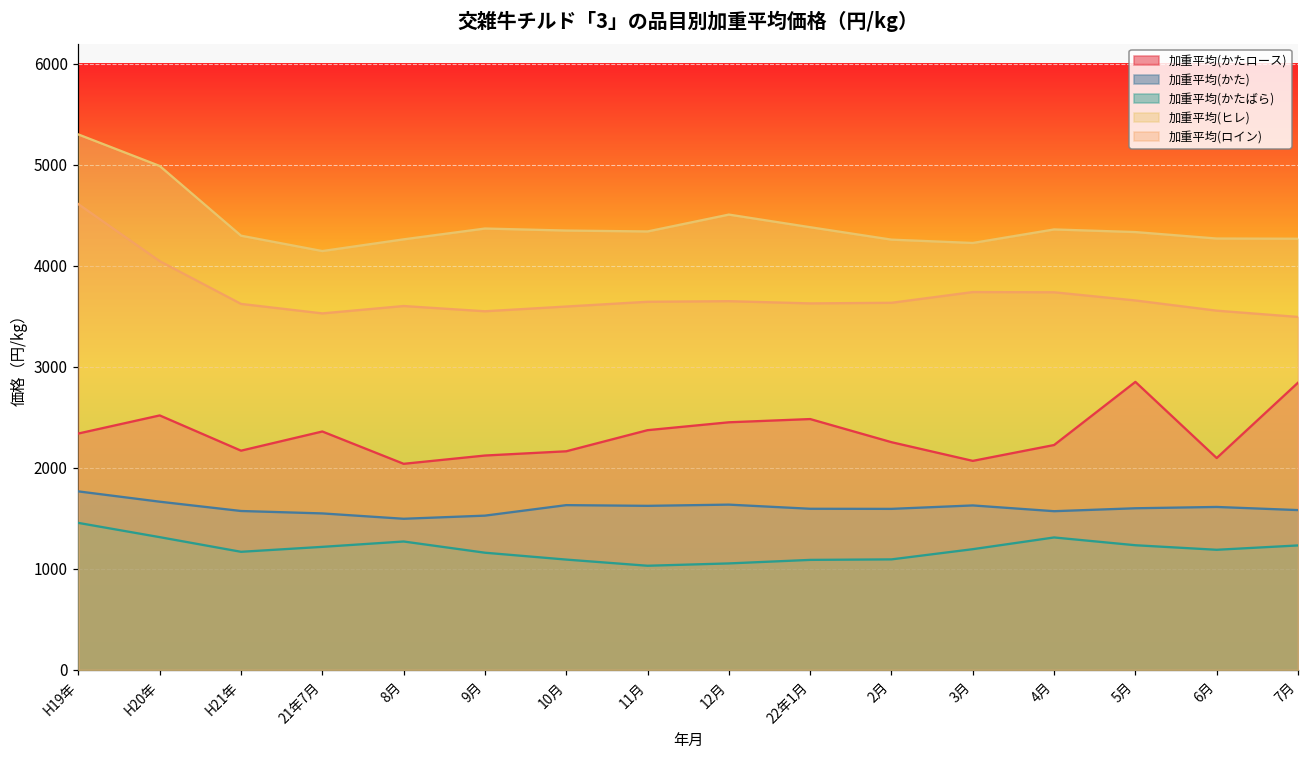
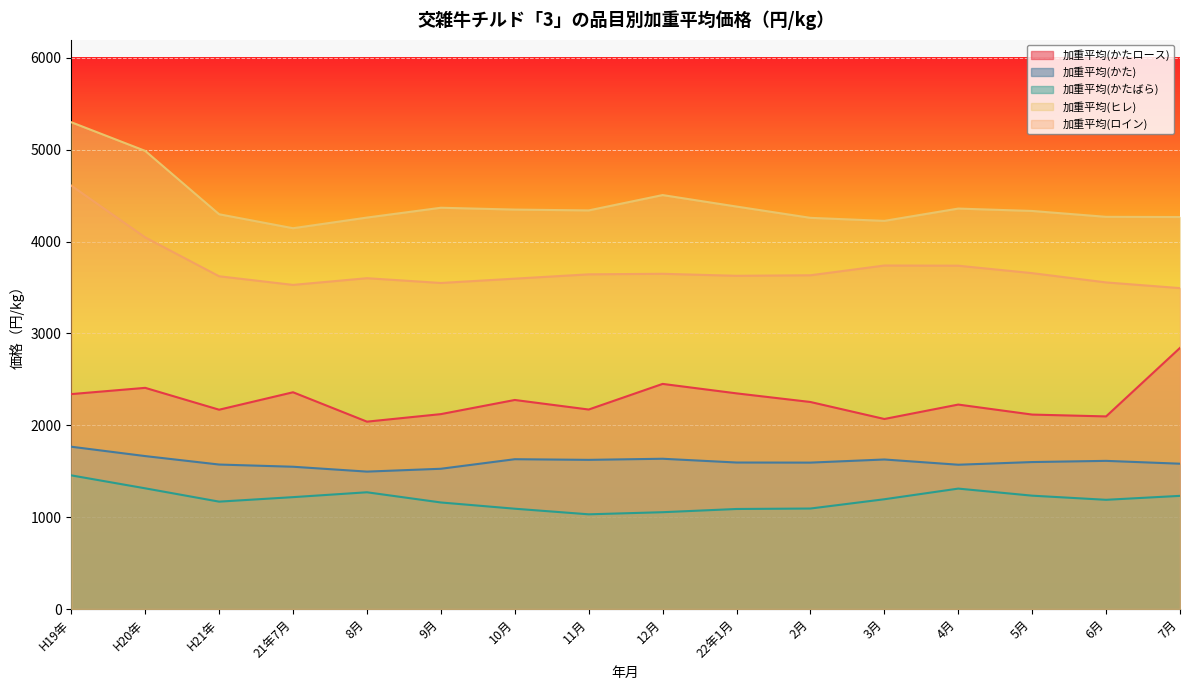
加重平均(かたロース), H20年: 2500 -> 2400
加重平均(かたロース), 10月: 2200 -> 2300
加重平均(かたロース), 11月: 2400 -> 2200
加重平均(かたロース), 22年1月: 2500 -> 2300
加重平均(かたロース), 5月: 2900 -> 2100
